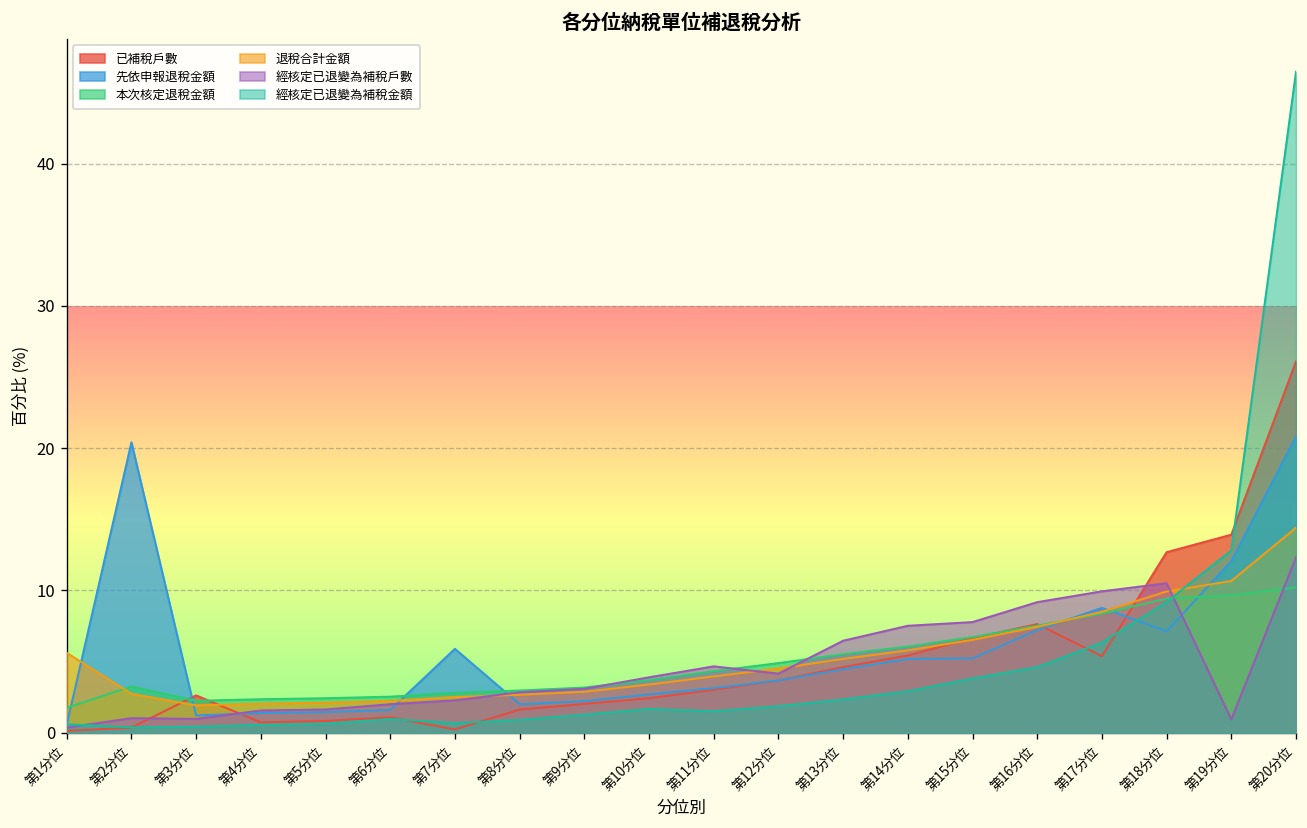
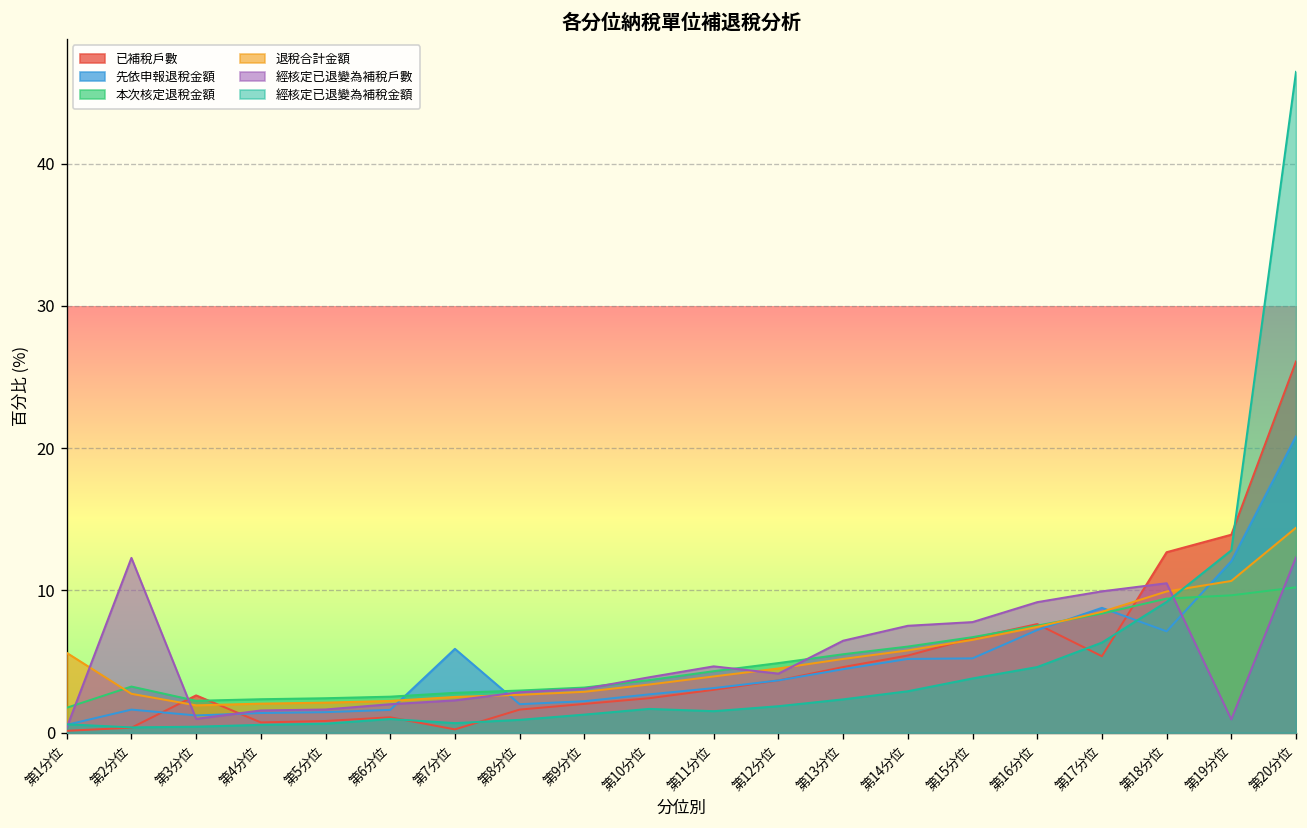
先依申報退稅金額, 第2分位: 20.4 -> 1.6
經核定已退變為補稅戶數, 第2分位: 1.0 -> 12.3
